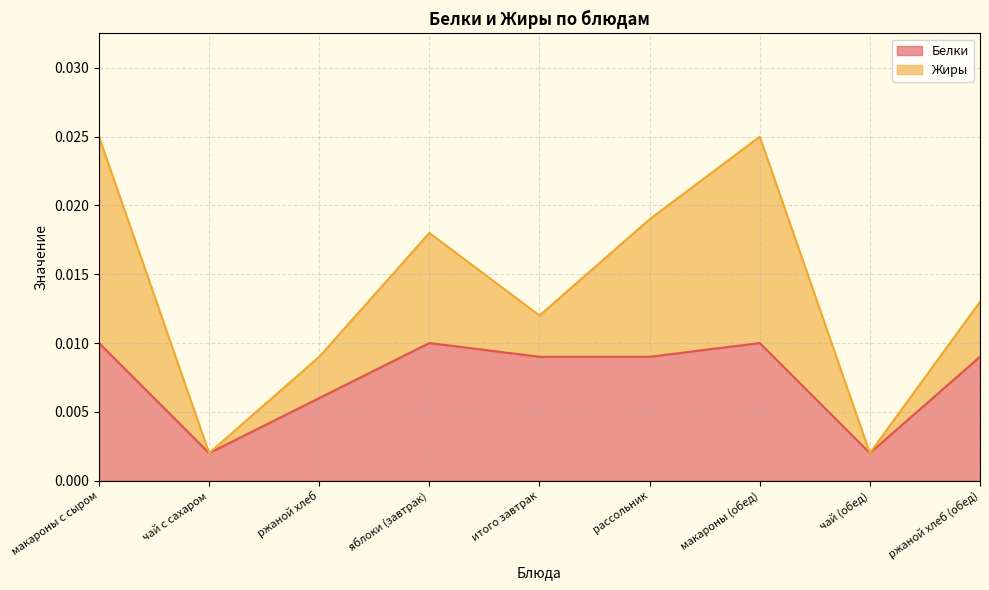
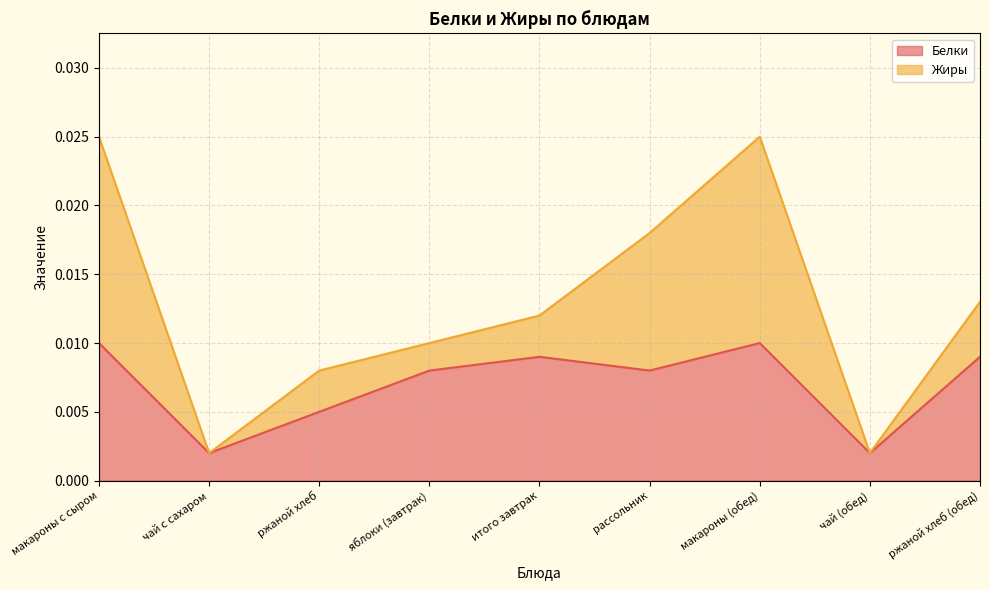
Белки, ржаной хлеб: 0.006 -> 0.005
Белки, яблоки (завтрак): 0.010 -> 0.008
Жиры, яблоки (завтрак): 0.008 -> 0.002
Белки, рассольник: 0.009 -> 0.008
